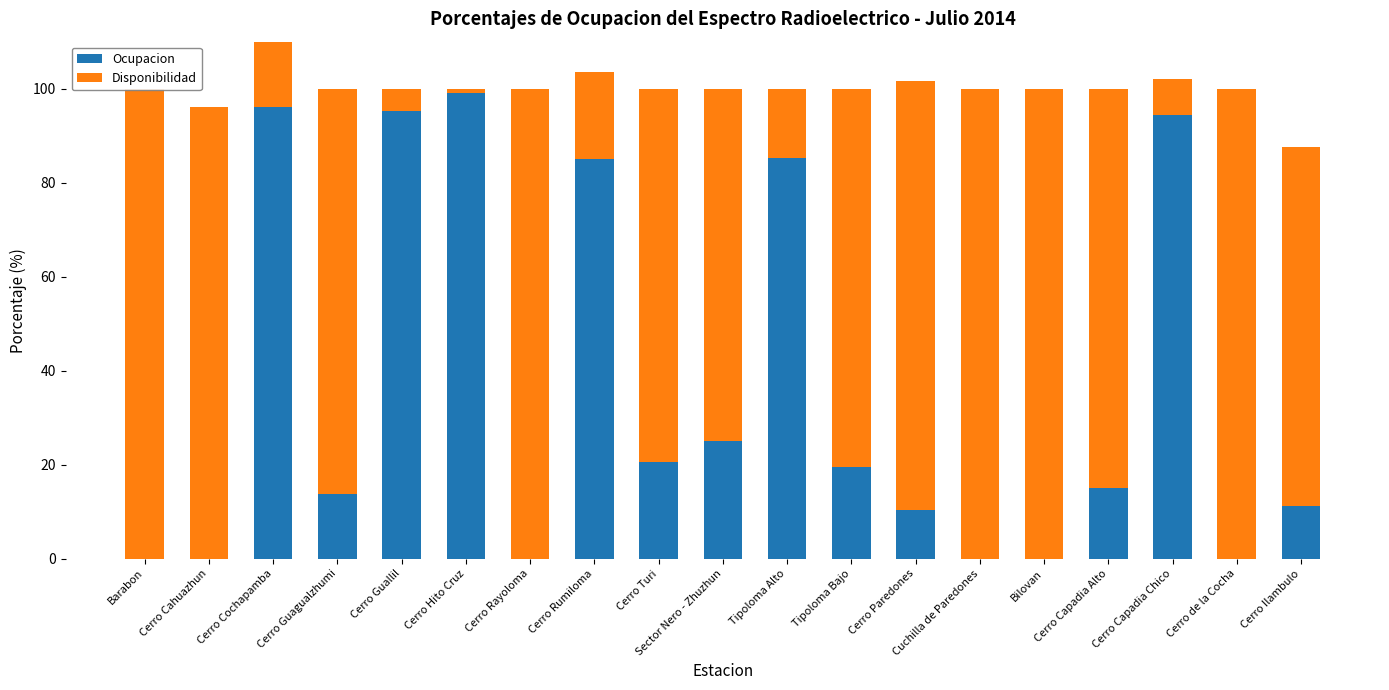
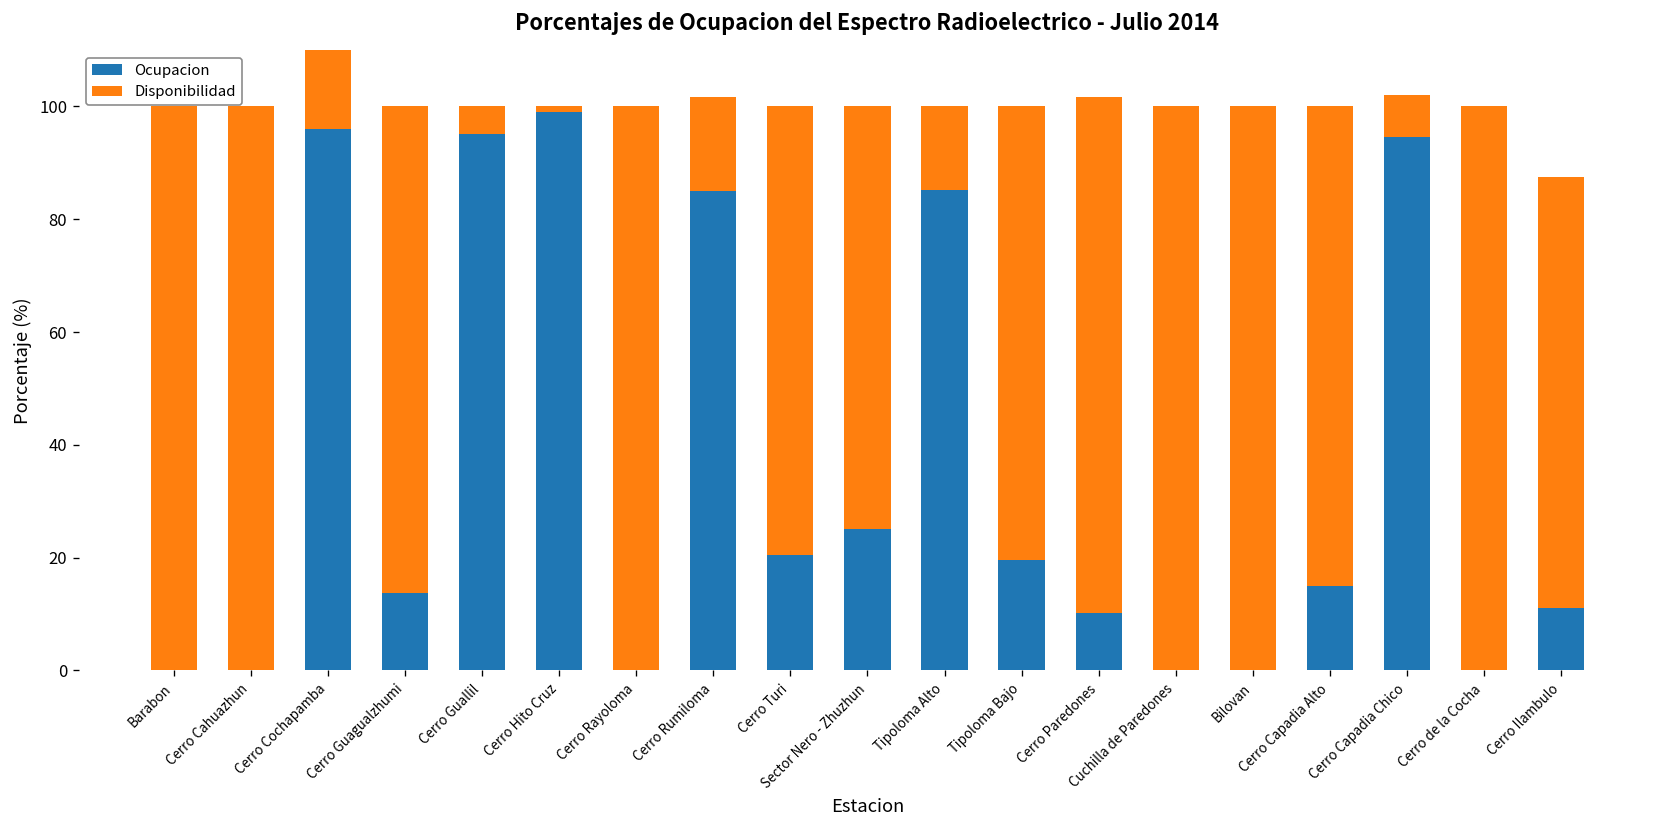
Disponibilidad, Cerro Cahuazhun: 96 -> 100
Disponibilidad, Cerro Rumiloma: 18 -> 17
